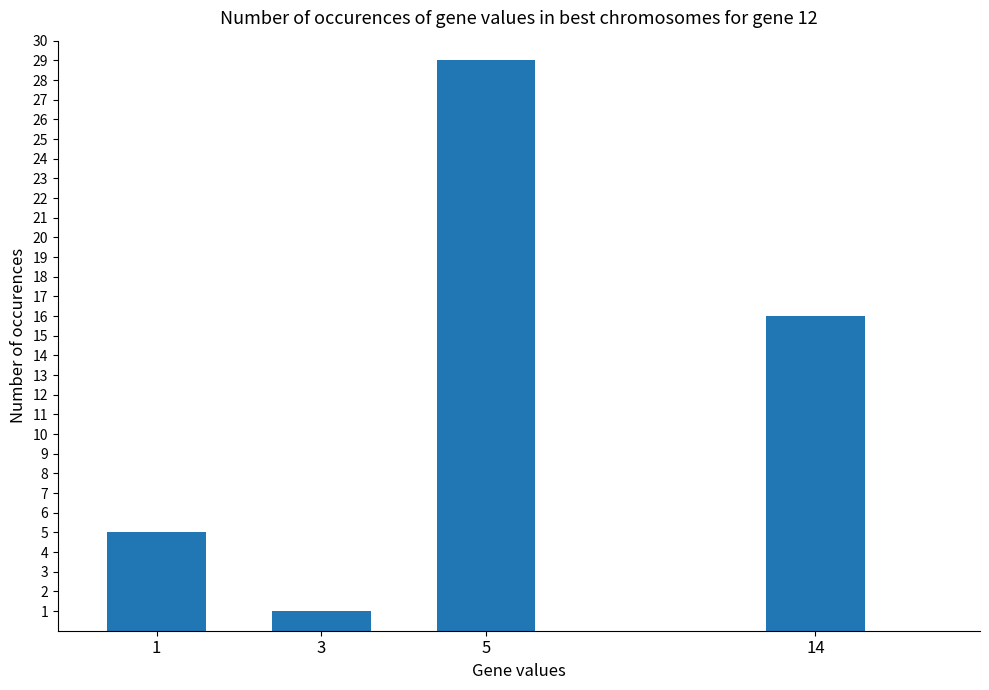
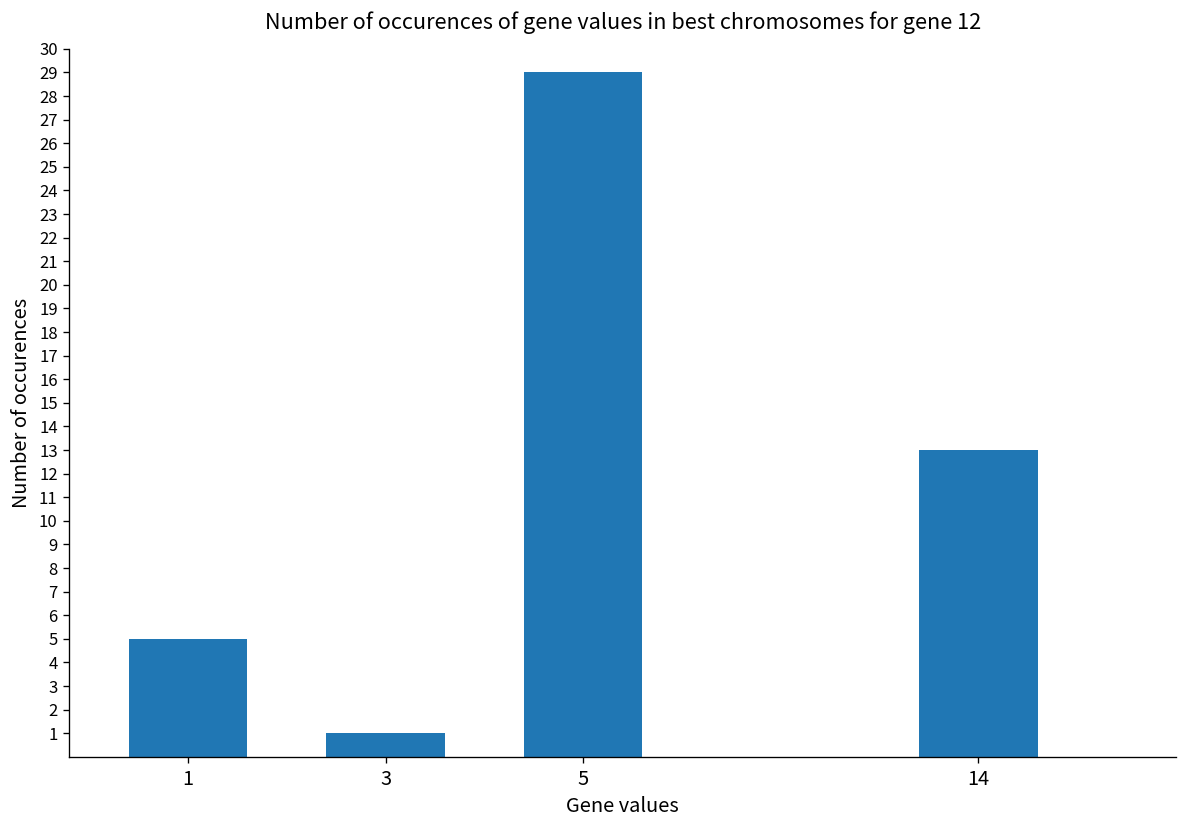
14: 16 -> 13
